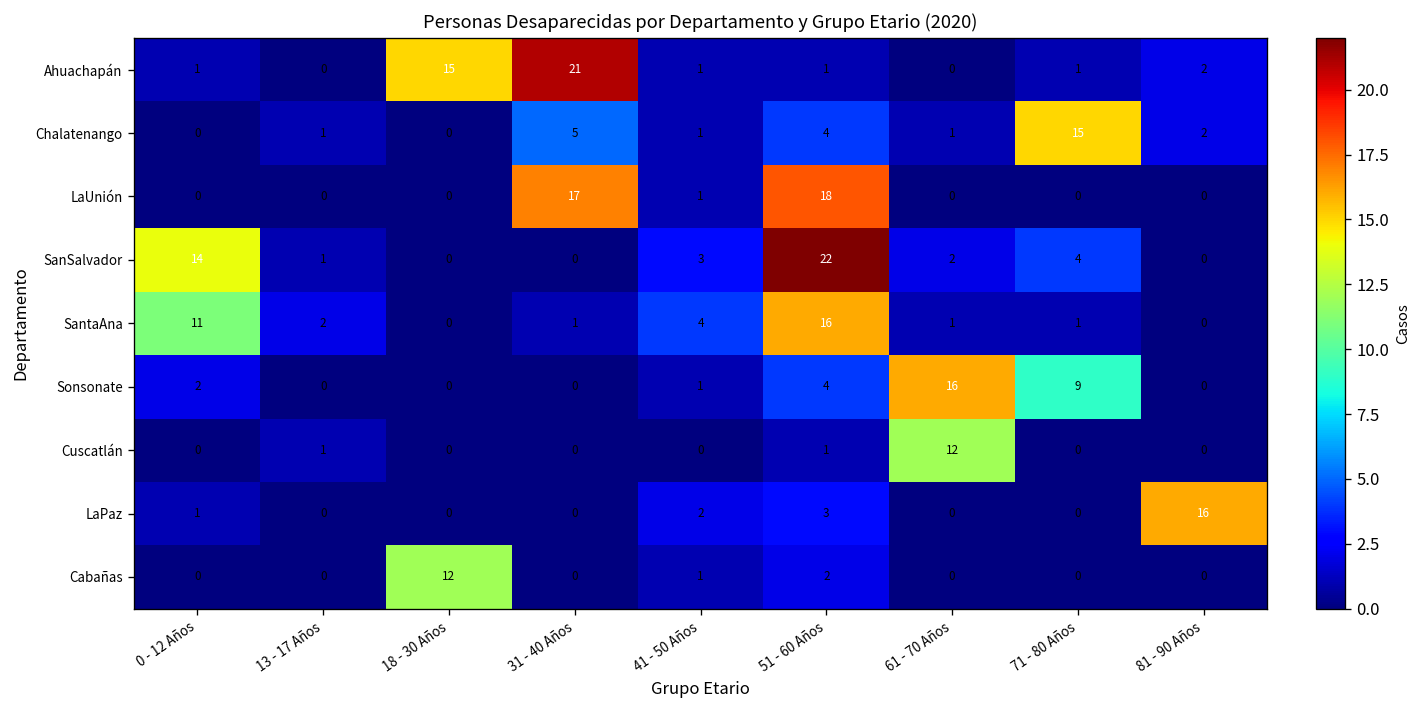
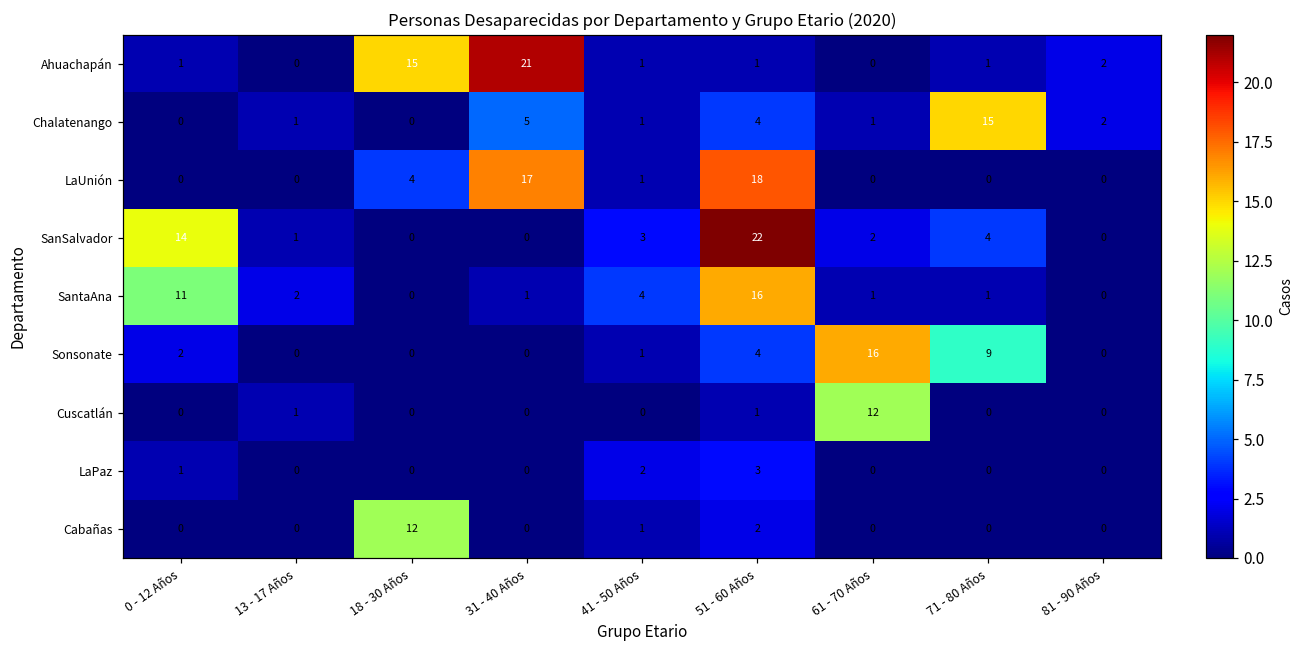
LaUnión, 18 - 30 Años: 0 -> 4
LaPaz, 81 - 90 Años: 16 -> 0
